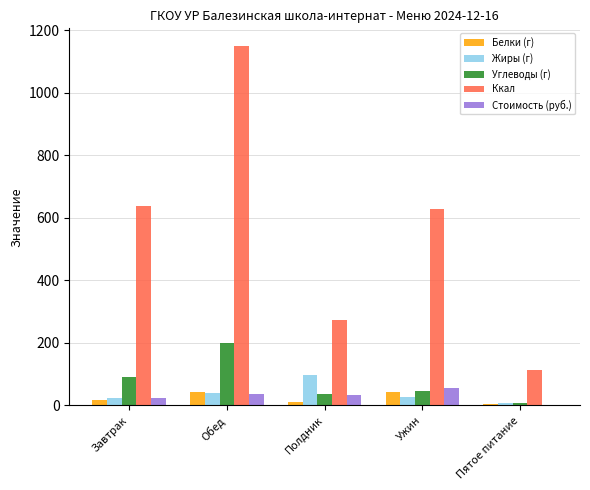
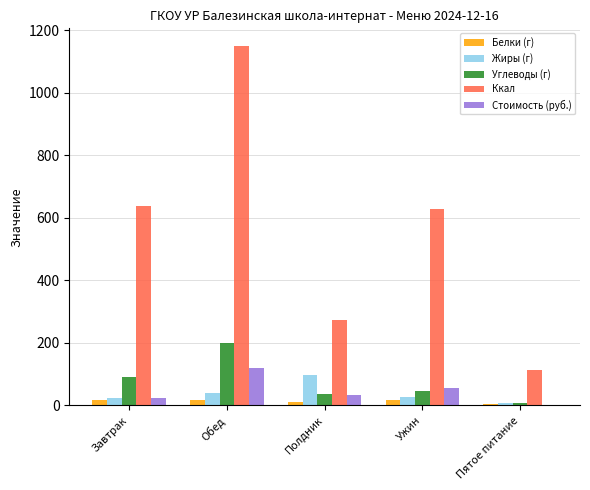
Белки (г), Обед: 40 -> 20
Стоимость (руб.), Обед: 40 -> 120
Белки (г), Ужин: 40 -> 20
